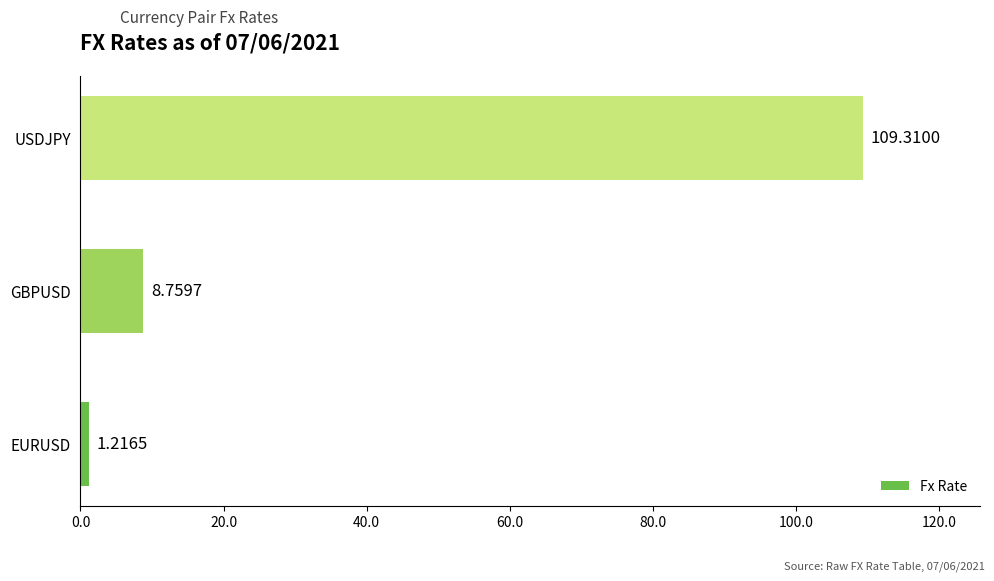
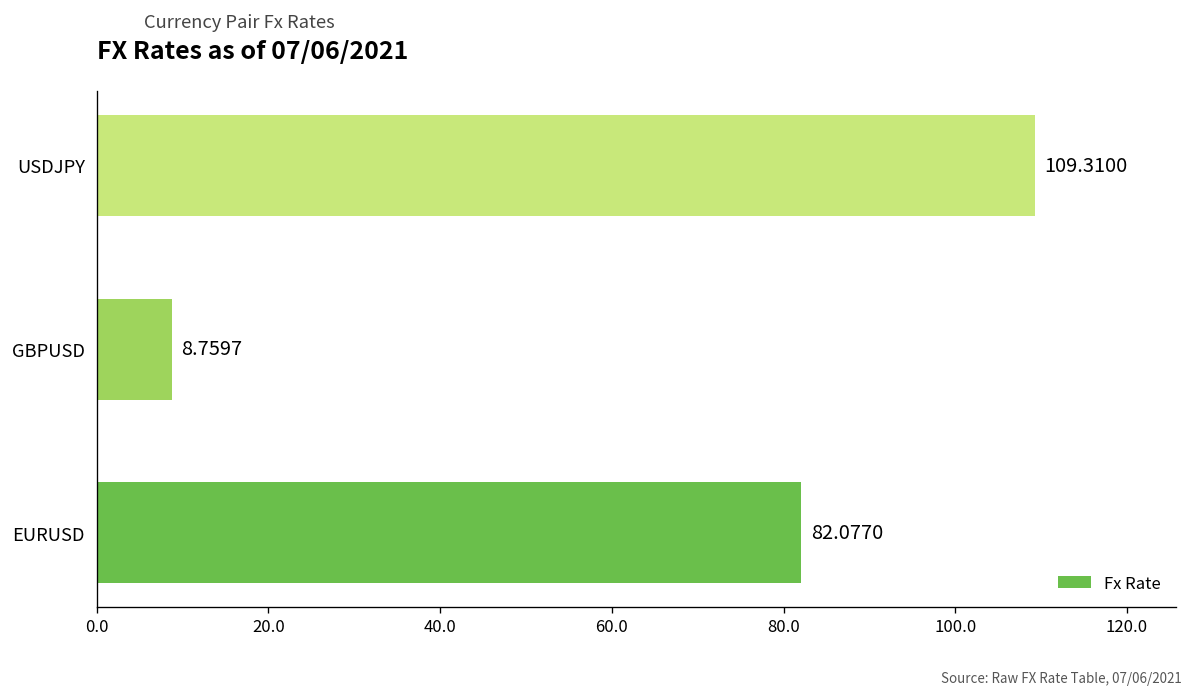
EURUSD: 1.2165 -> 82.0770
